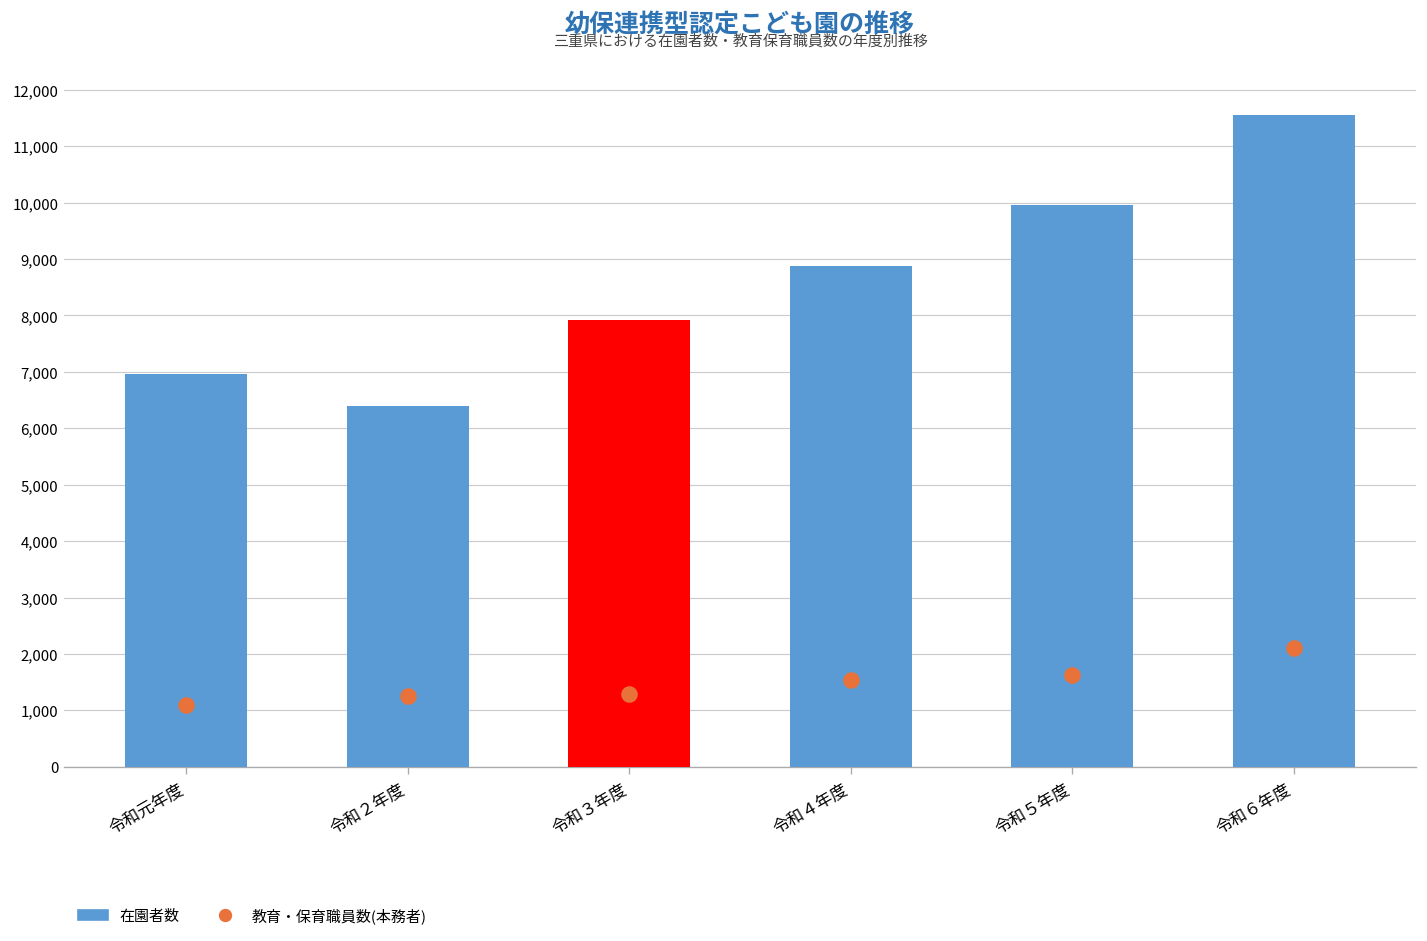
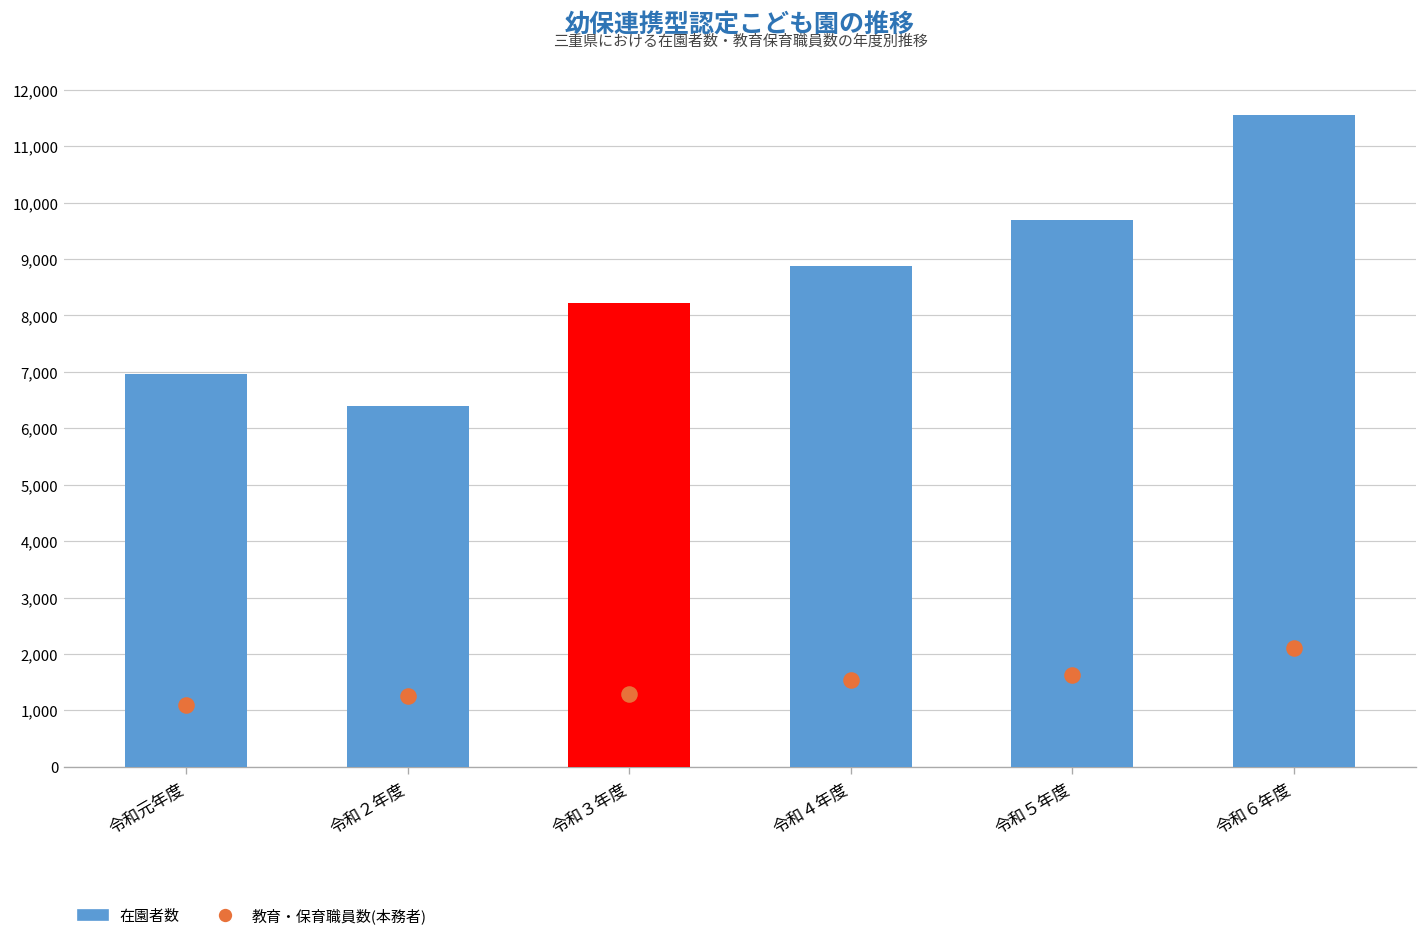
在園者数, 令和３年度: 7,900 -> 8,200
在園者数, 令和５年度: 10,000 -> 9,700
